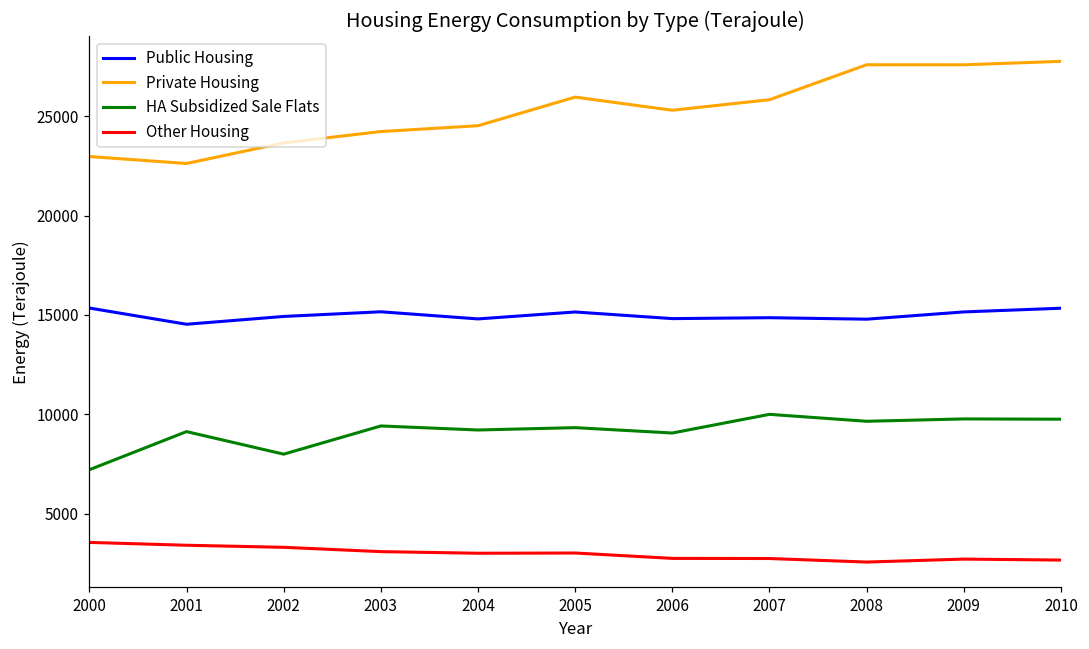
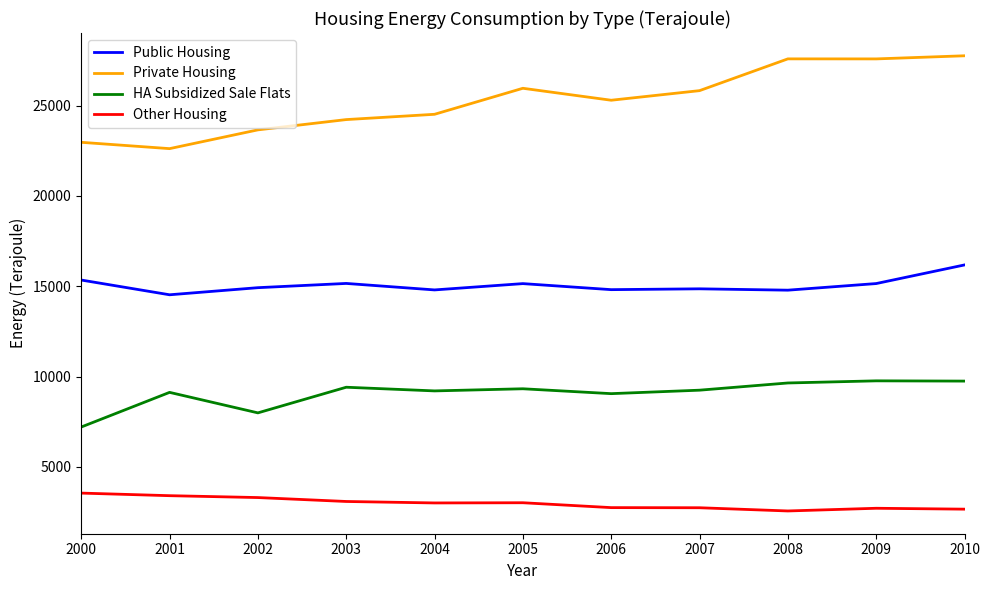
HA Subsidized Sale Flats, 2007: 10000 -> 9200
Public Housing, 2010: 15300 -> 16200
